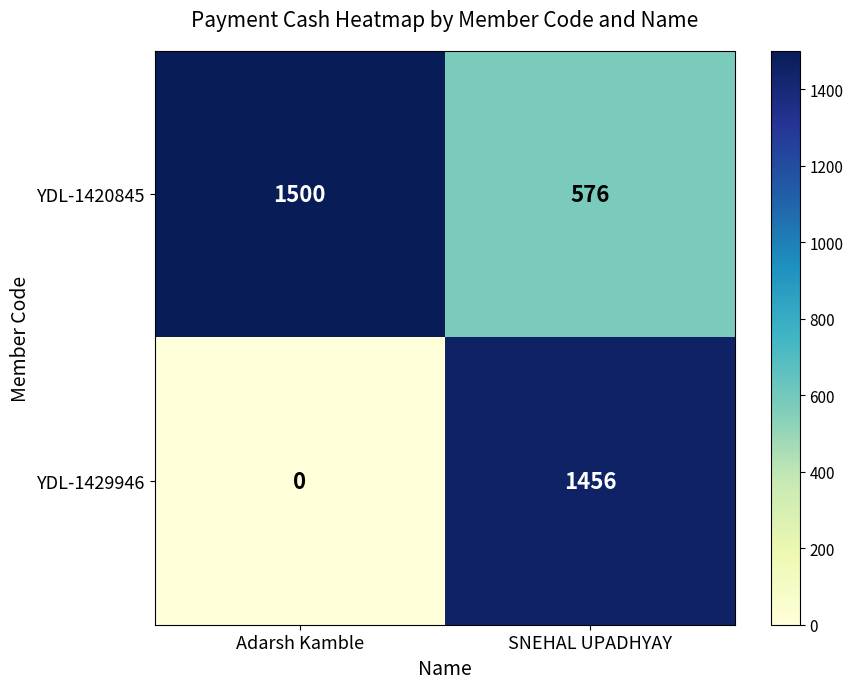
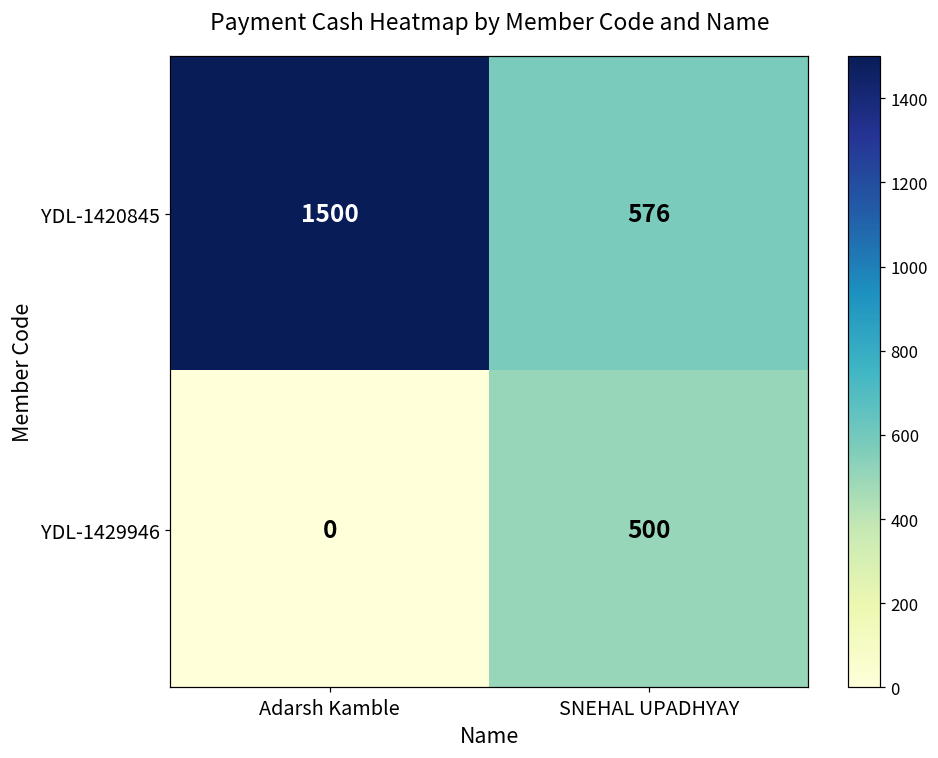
YDL-1429946, SNEHAL UPADHYAY: 1456 -> 500
